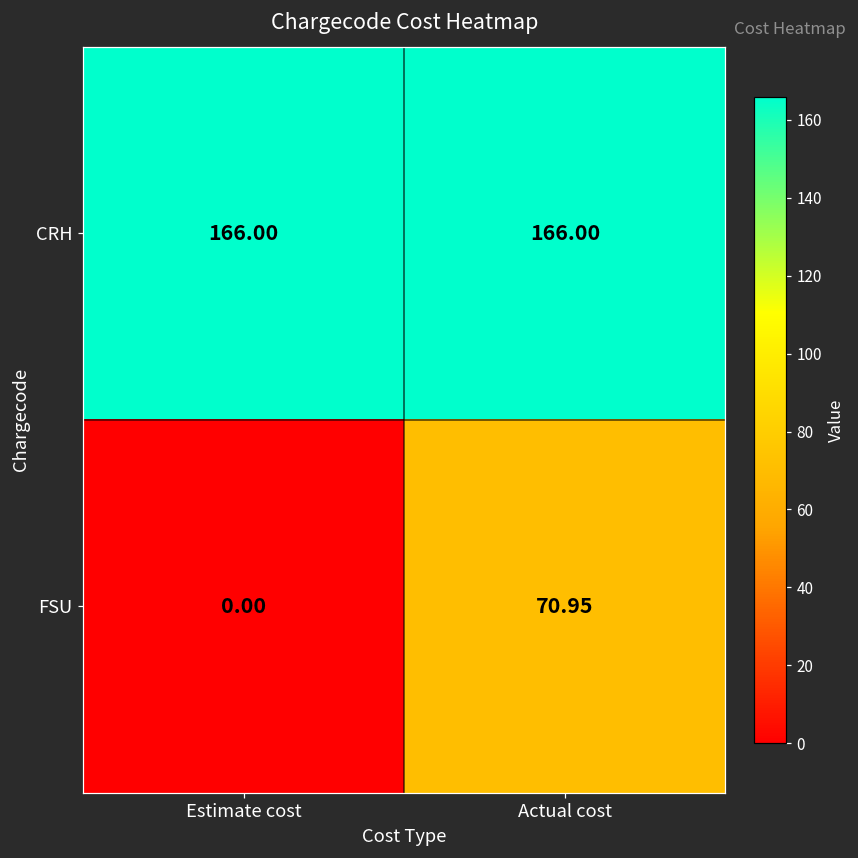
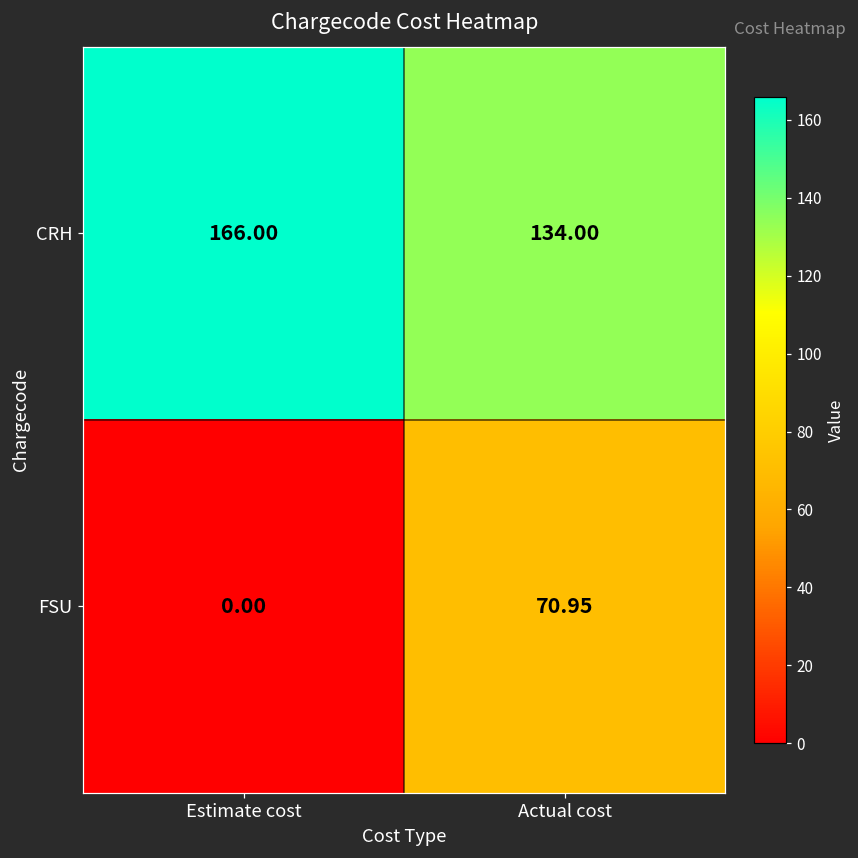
CRH, Actual cost: 166.00 -> 134.00
